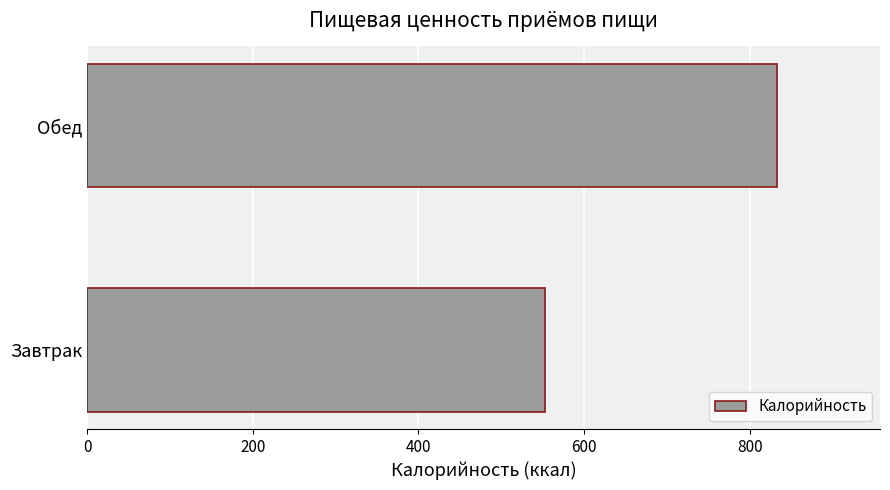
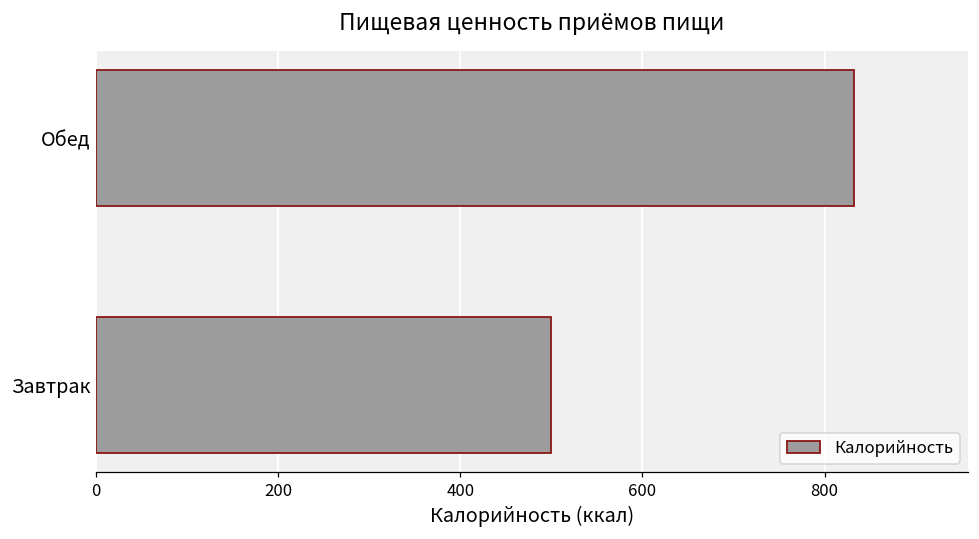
Завтрак: 550 -> 500
